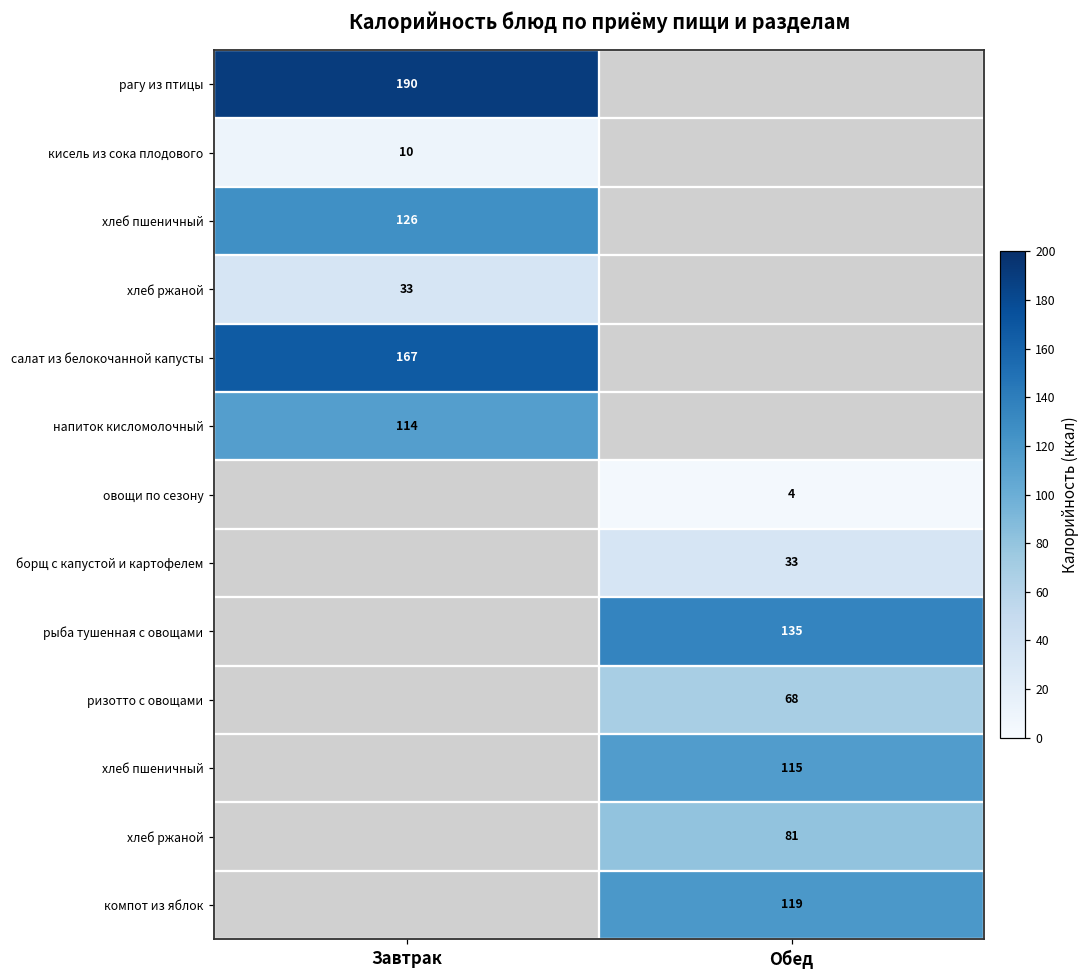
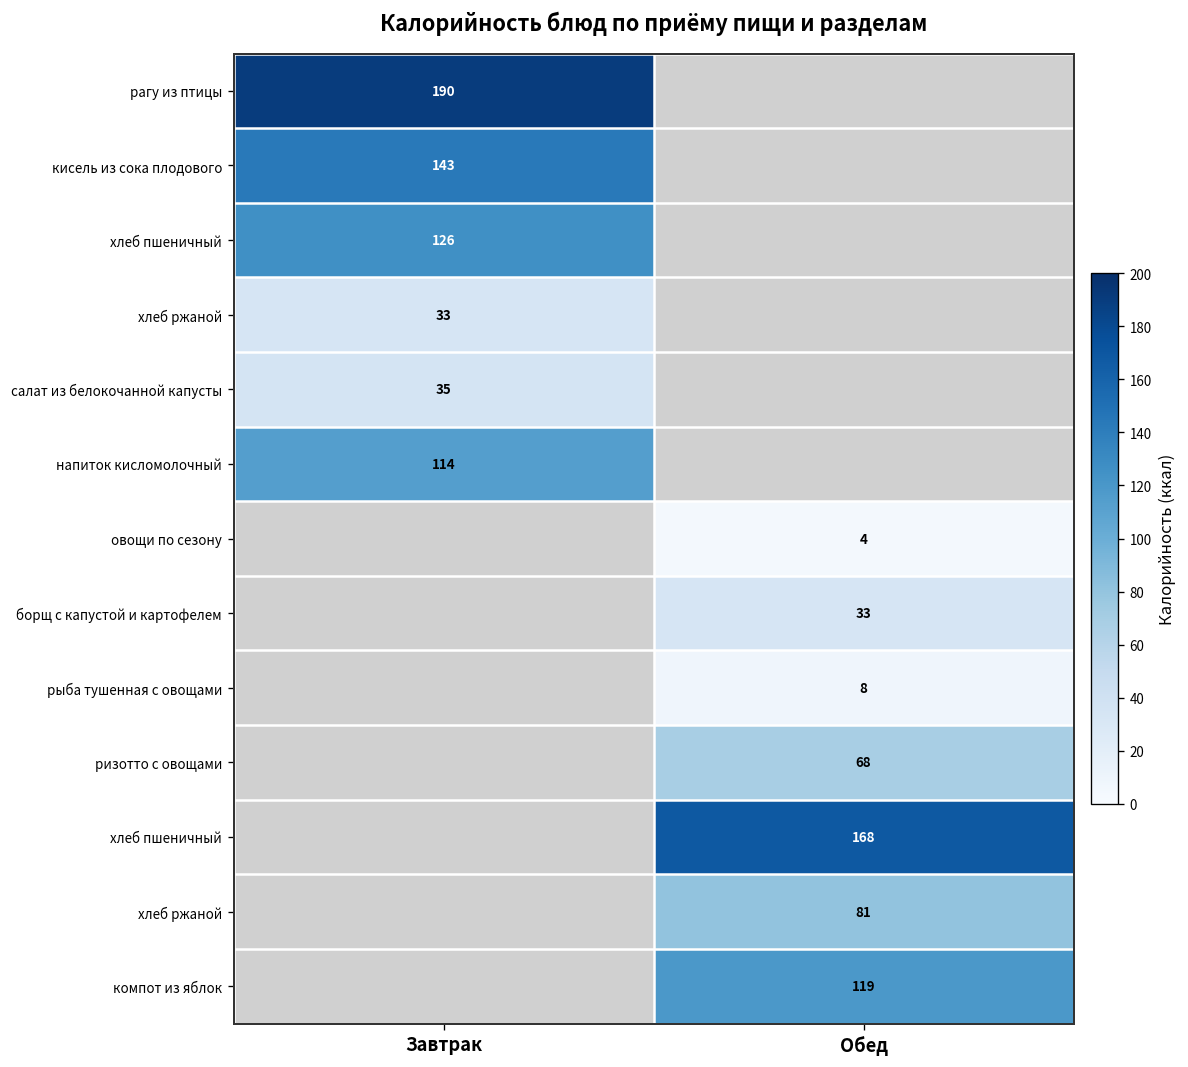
кисель из сока плодового, Завтрак: 10 -> 143
салат из белокочанной капусты, Завтрак: 167 -> 35
рыба тушенная с овощами, Обед: 135 -> 8
хлеб пшеничный, Обед: 115 -> 168
